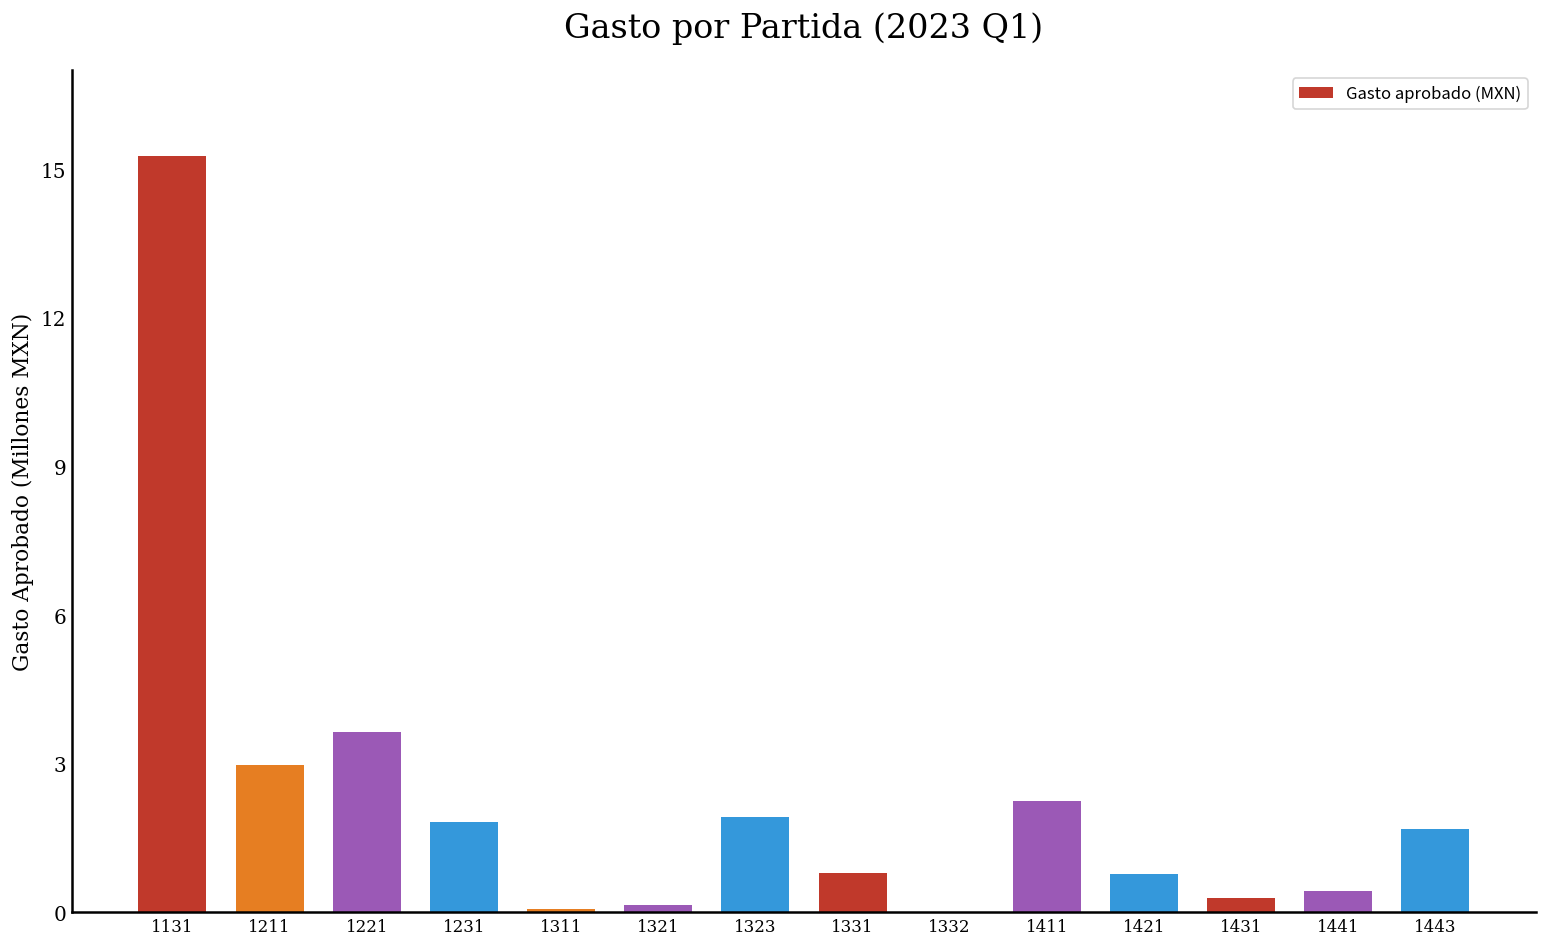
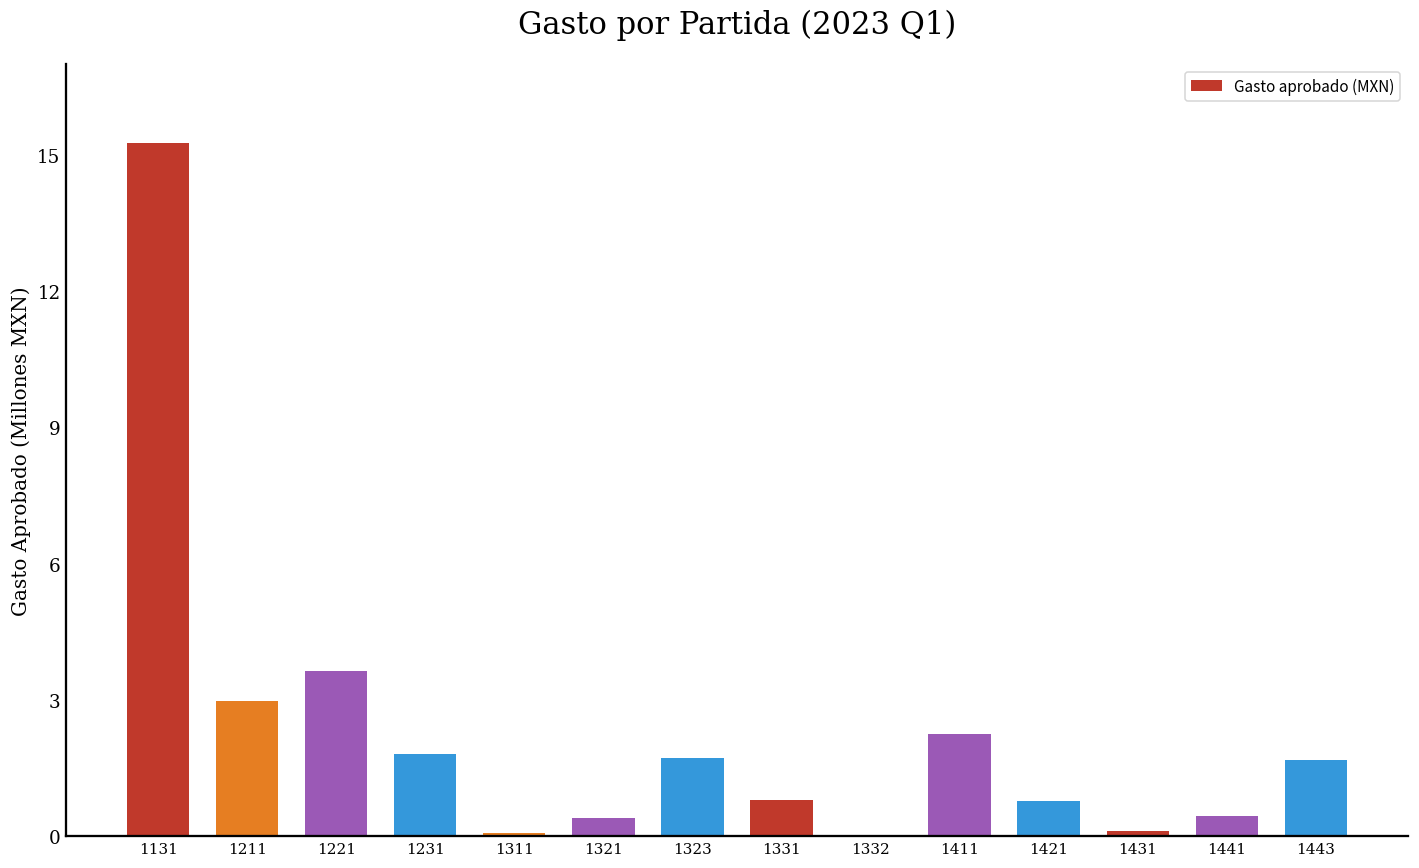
1321: 0.2 -> 0.4
1323: 1.9 -> 1.7
1431: 0.3 -> 0.1
